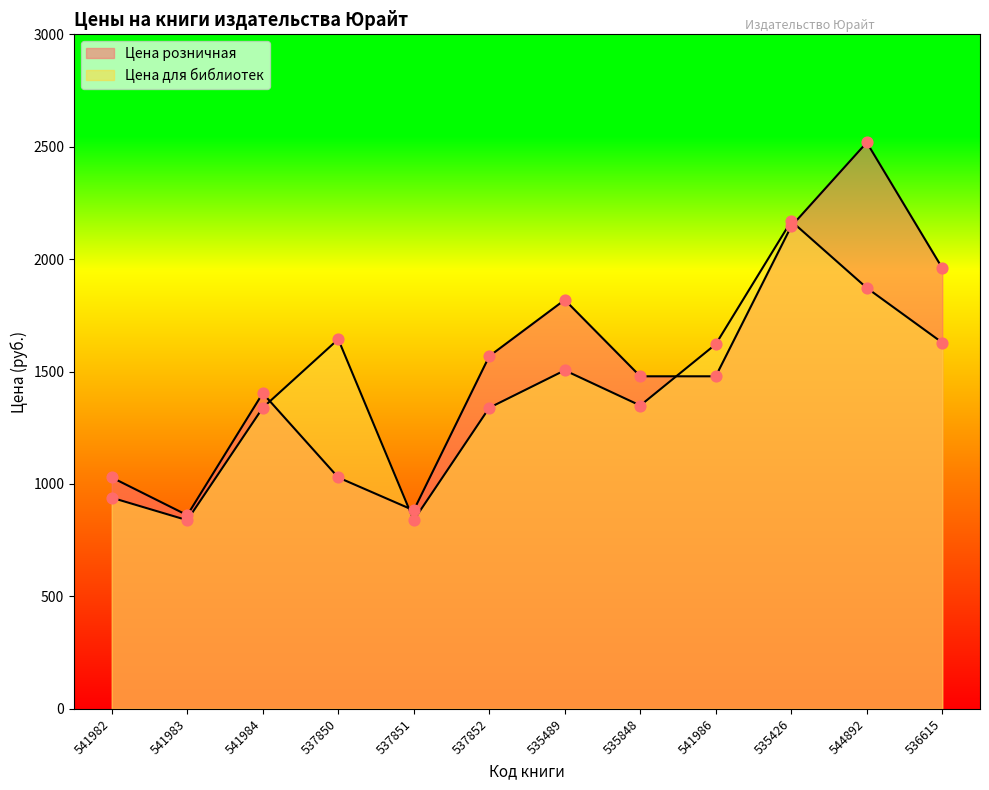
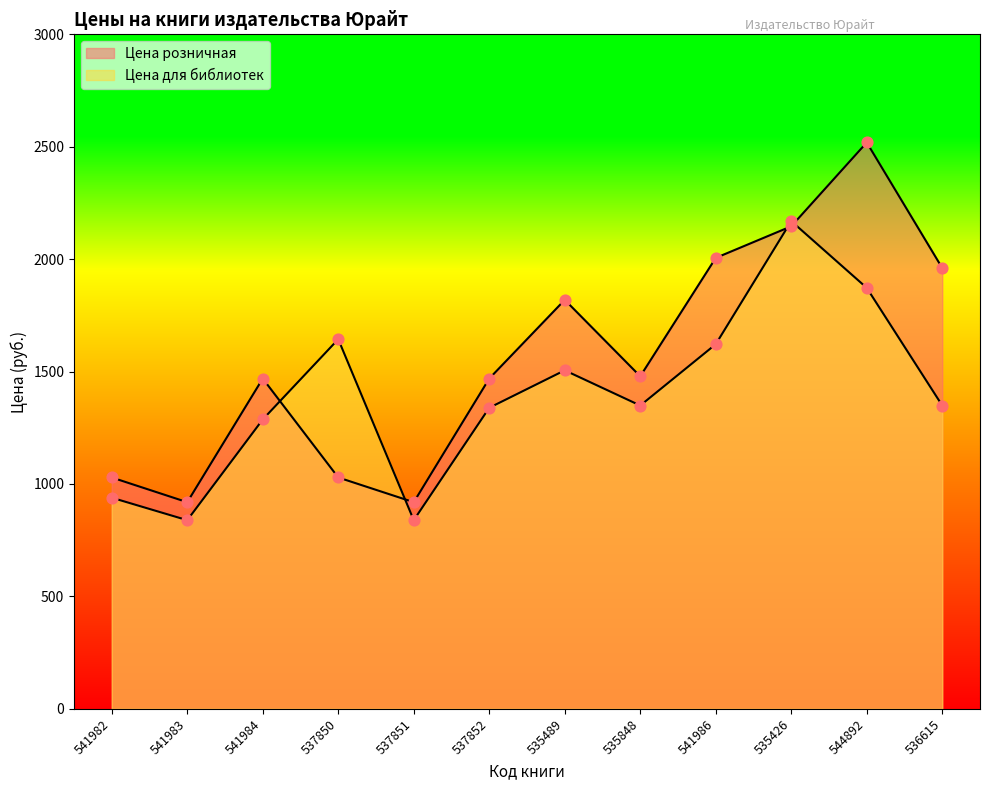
Цена розничная, 541983: 860 -> 920
Цена розничная, 541984: 1400 -> 1470
Цена для библиотек, 541984: 1340 -> 1290
Цена розничная, 537851: 880 -> 920
Цена розничная, 537852: 1570 -> 1470
Цена розничная, 541986: 1480 -> 2010
Цена для библиотек, 536615: 1630 -> 1350
